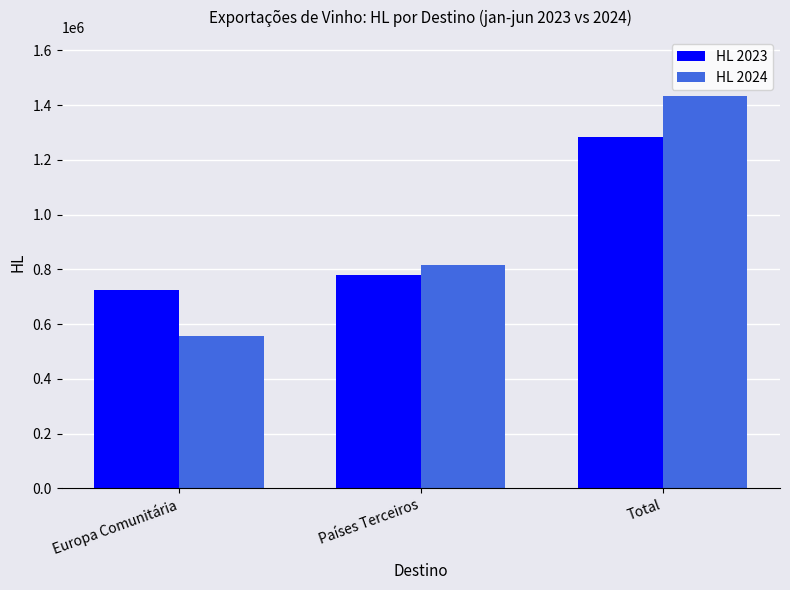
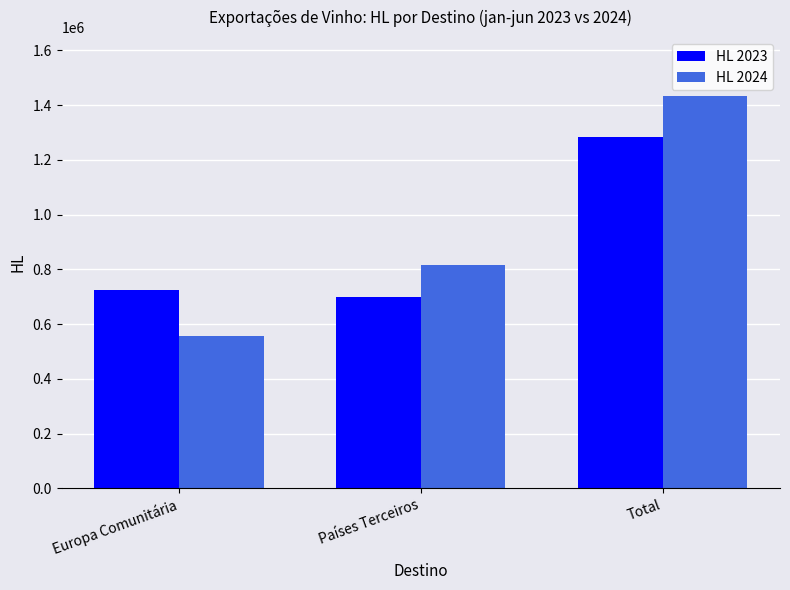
HL 2023, Países Terceiros: 780000 -> 700000
